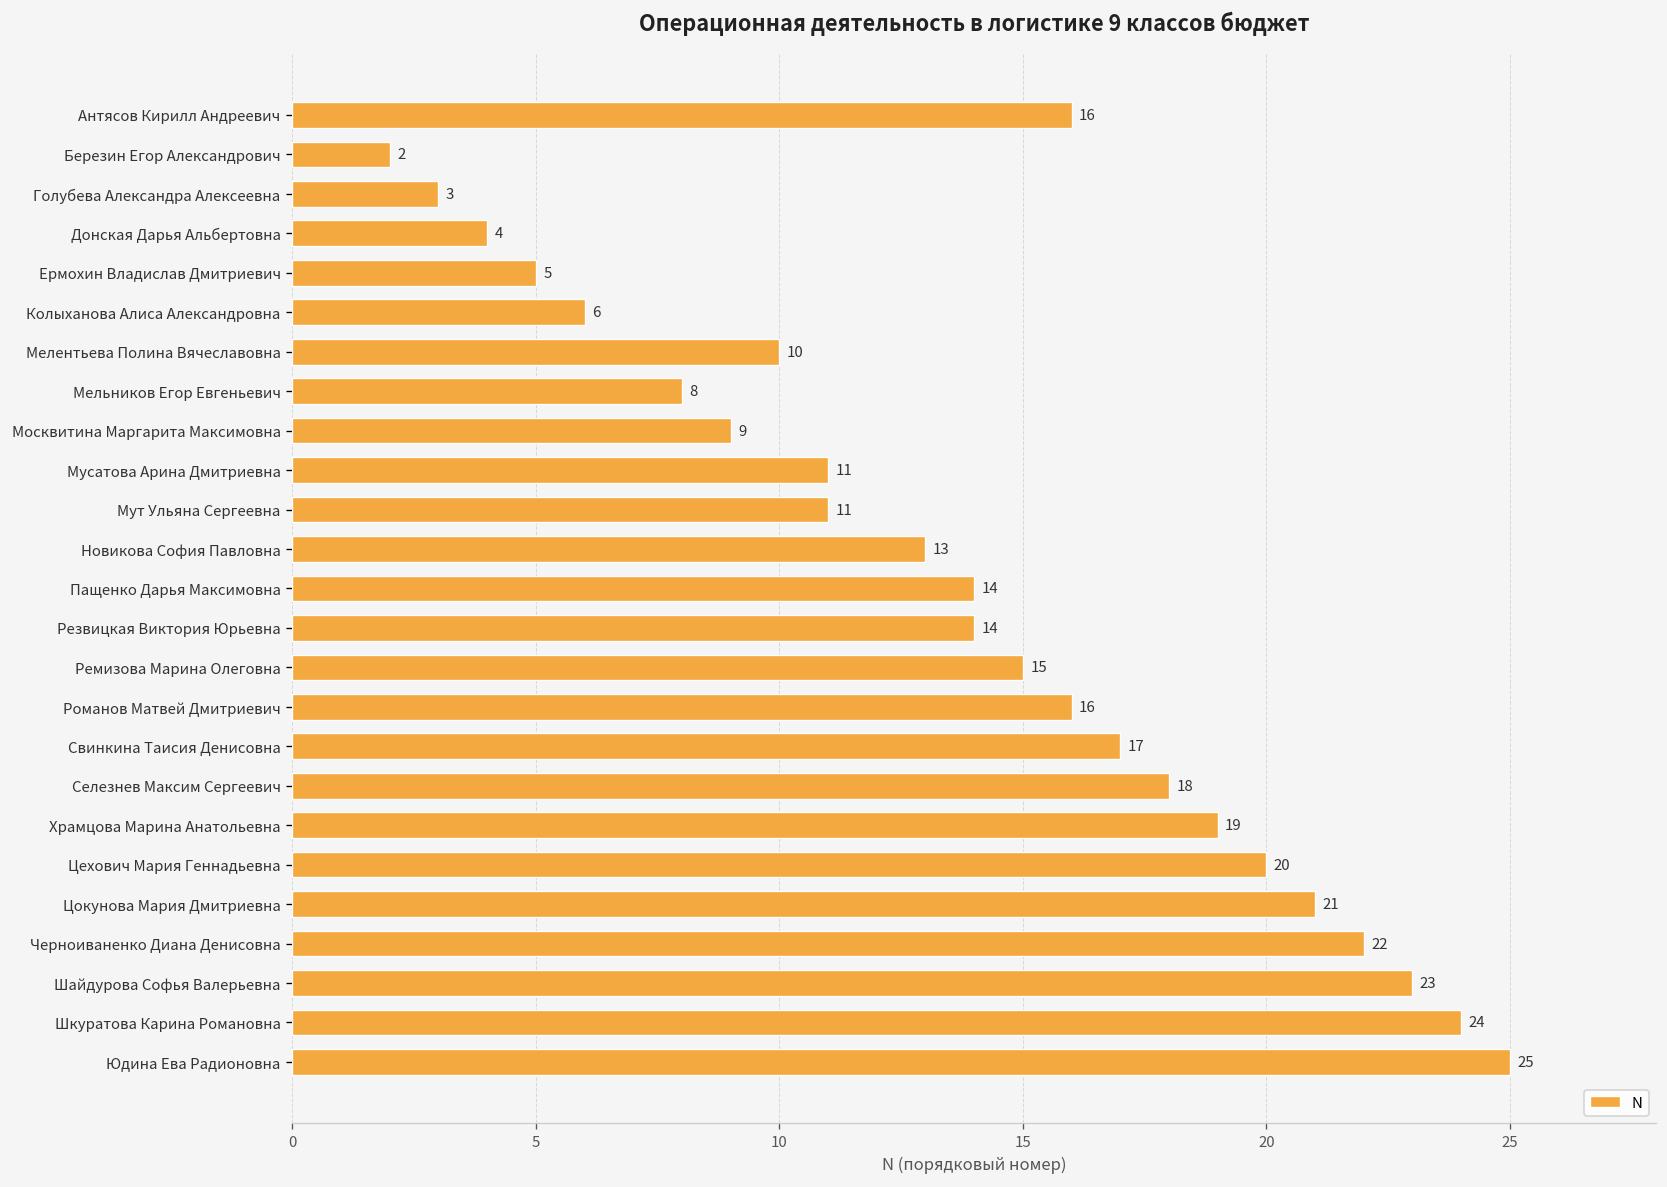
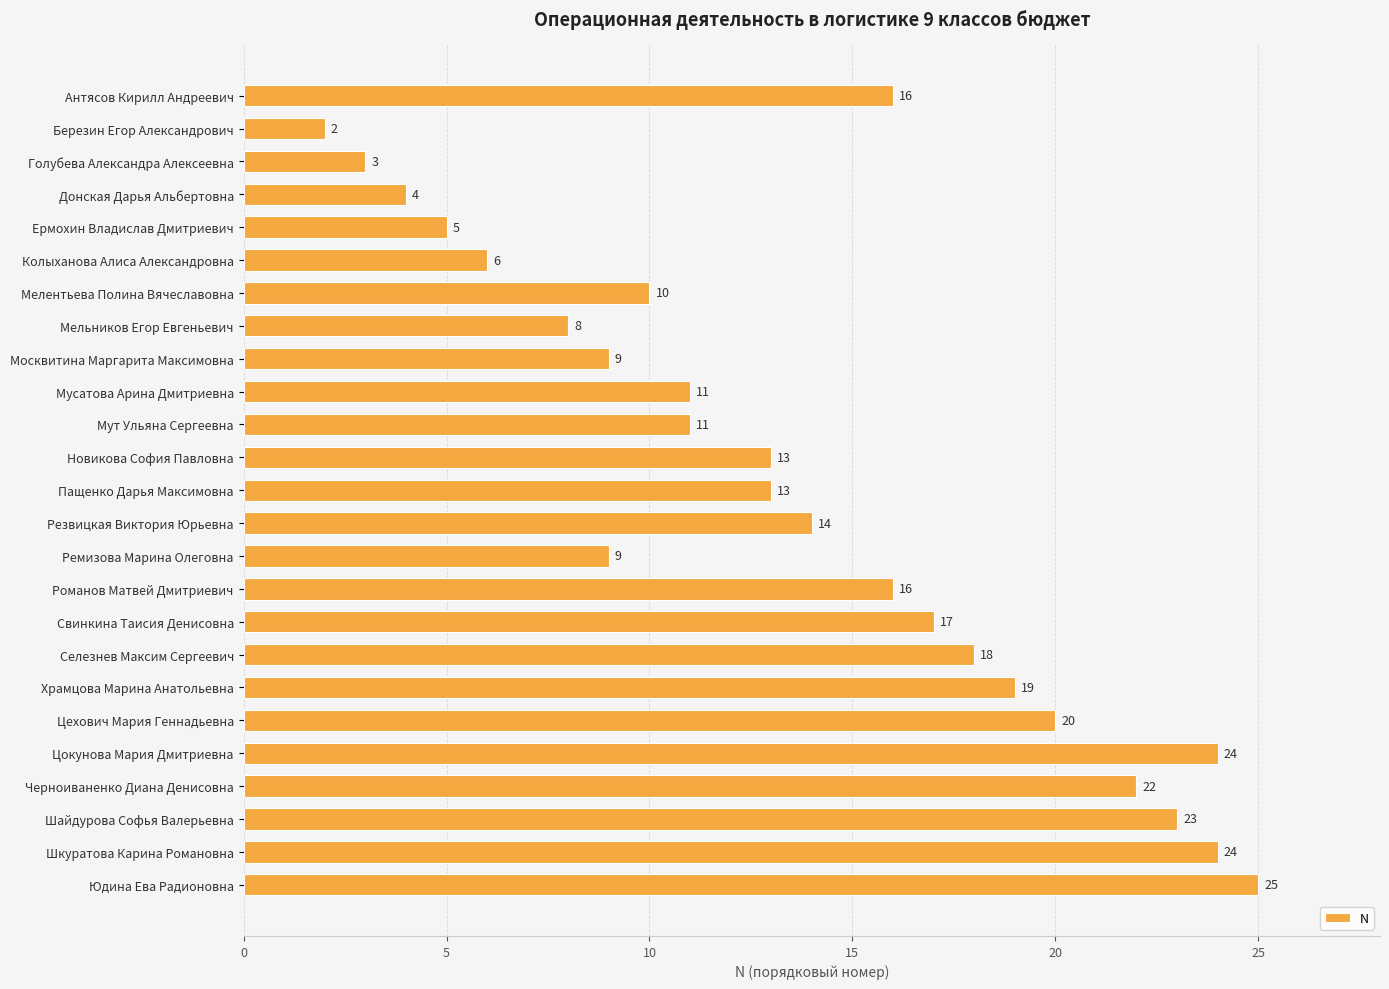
Пащенко Дарья Максимовна: 14 -> 13
Ремизова Марина Олеговна: 15 -> 9
Цокунова Мария Дмитриевна: 21 -> 24
